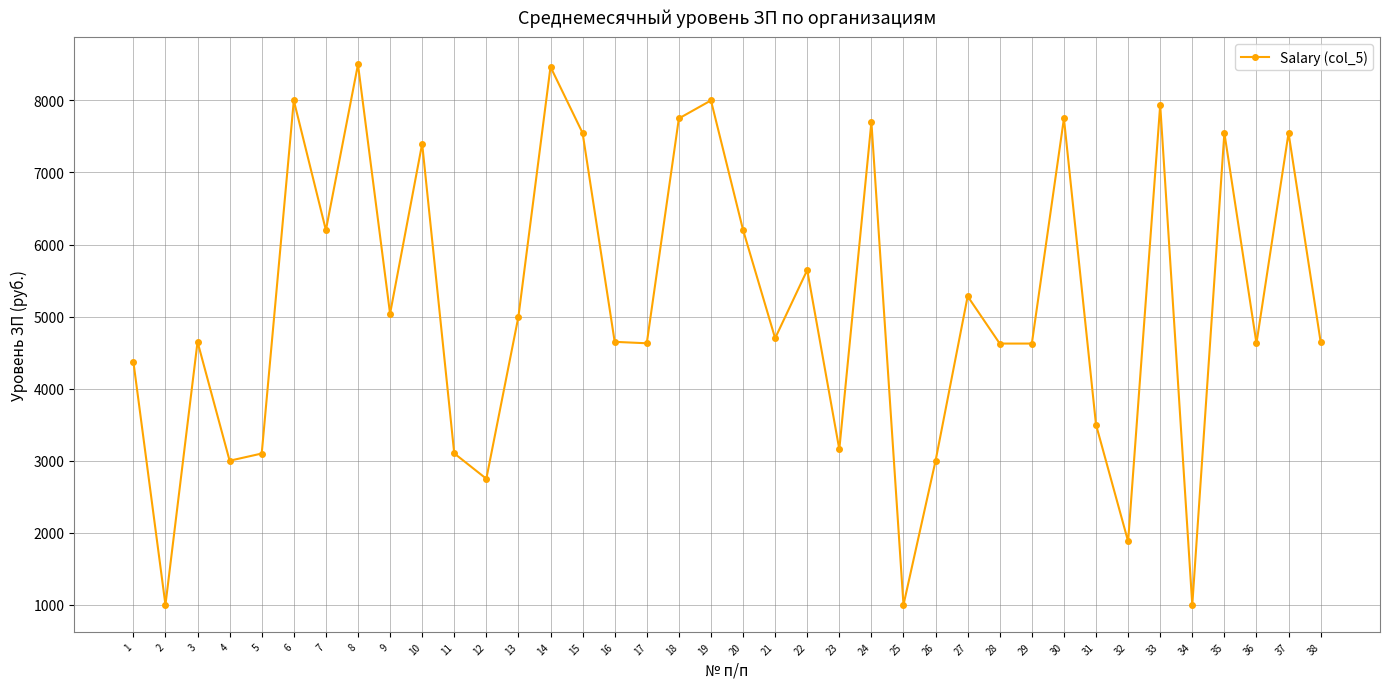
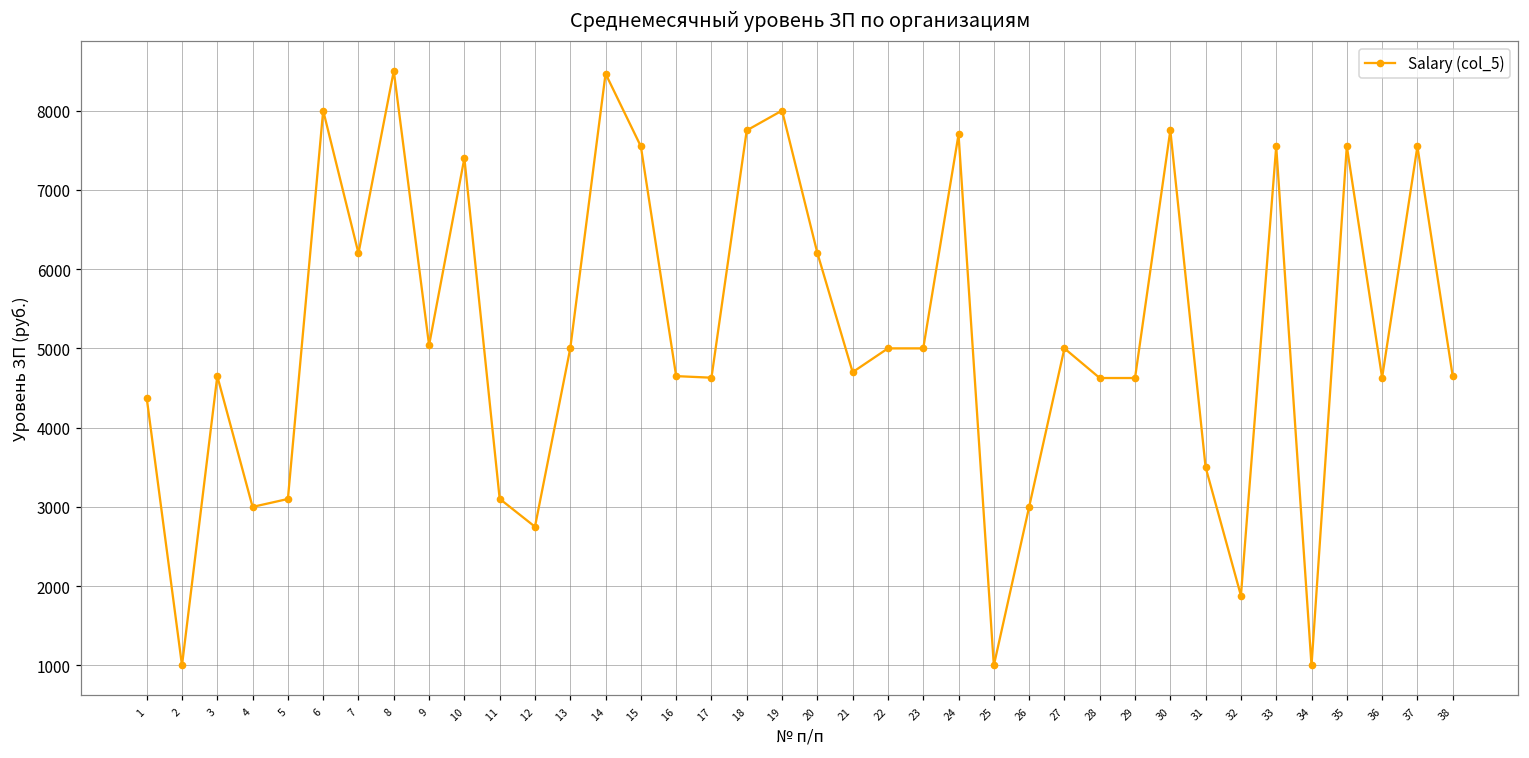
22: 5600 -> 5000
23: 3200 -> 5000
27: 5300 -> 5000
33: 7900 -> 7500
